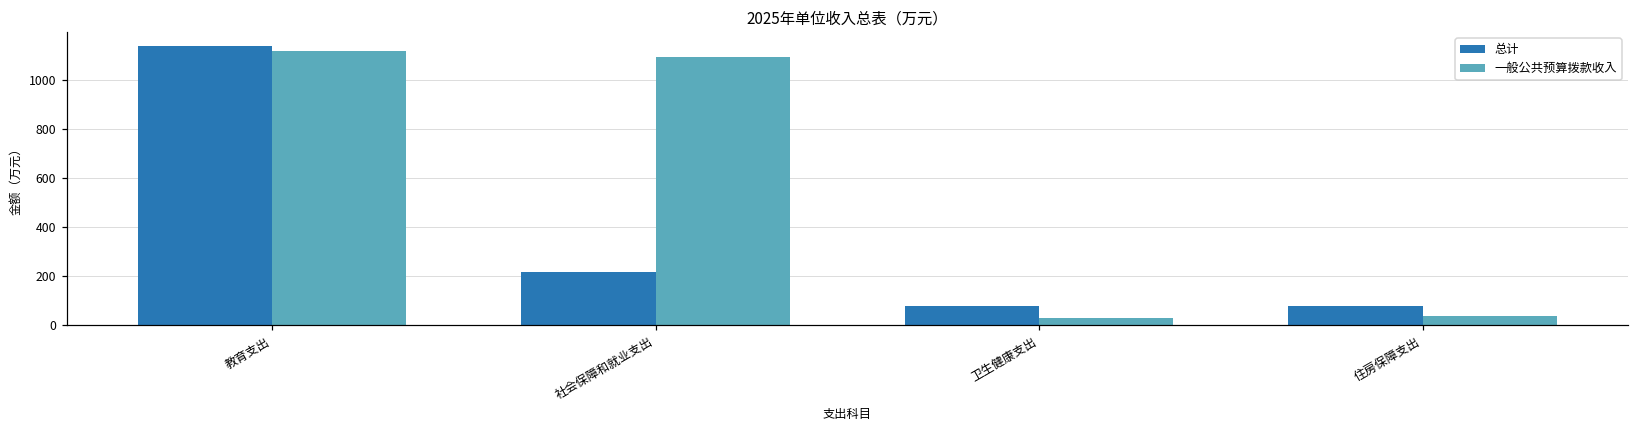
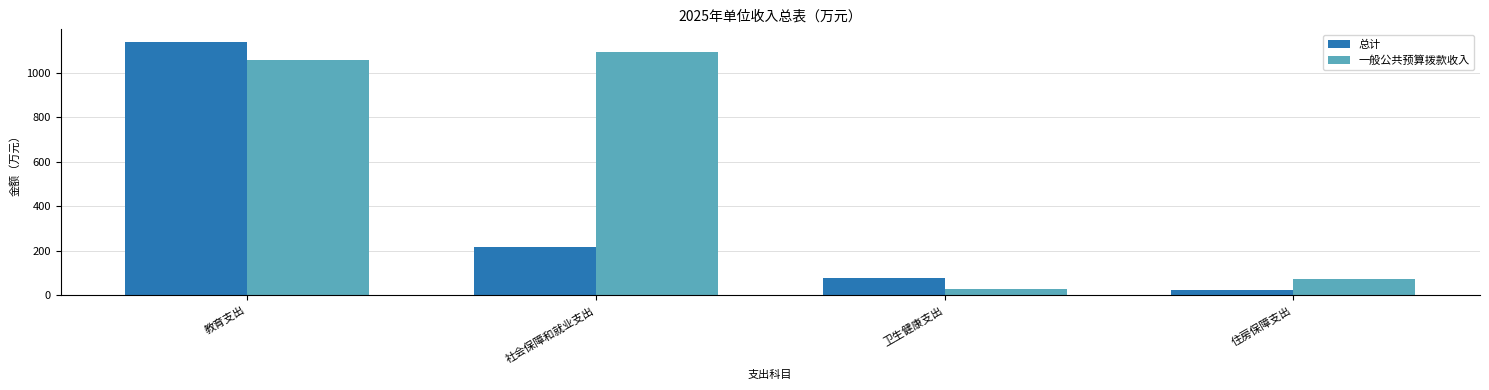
一般公共预算拨款收入, 教育支出: 1120 -> 1060
总计, 住房保障支出: 80 -> 30
一般公共预算拨款收入, 住房保障支出: 40 -> 80
